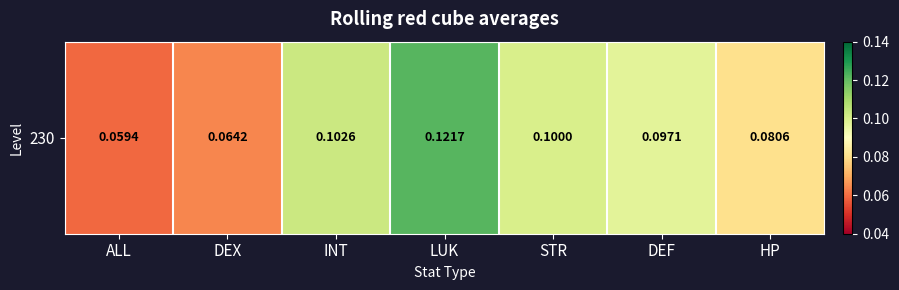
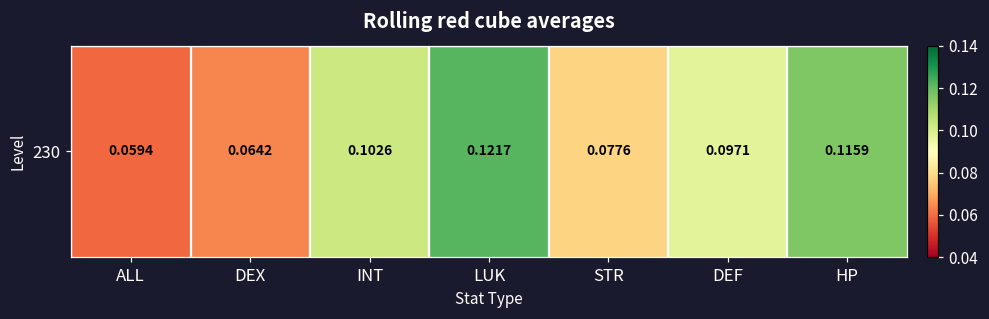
230, STR: 0.1000 -> 0.0776
230, HP: 0.0806 -> 0.1159
